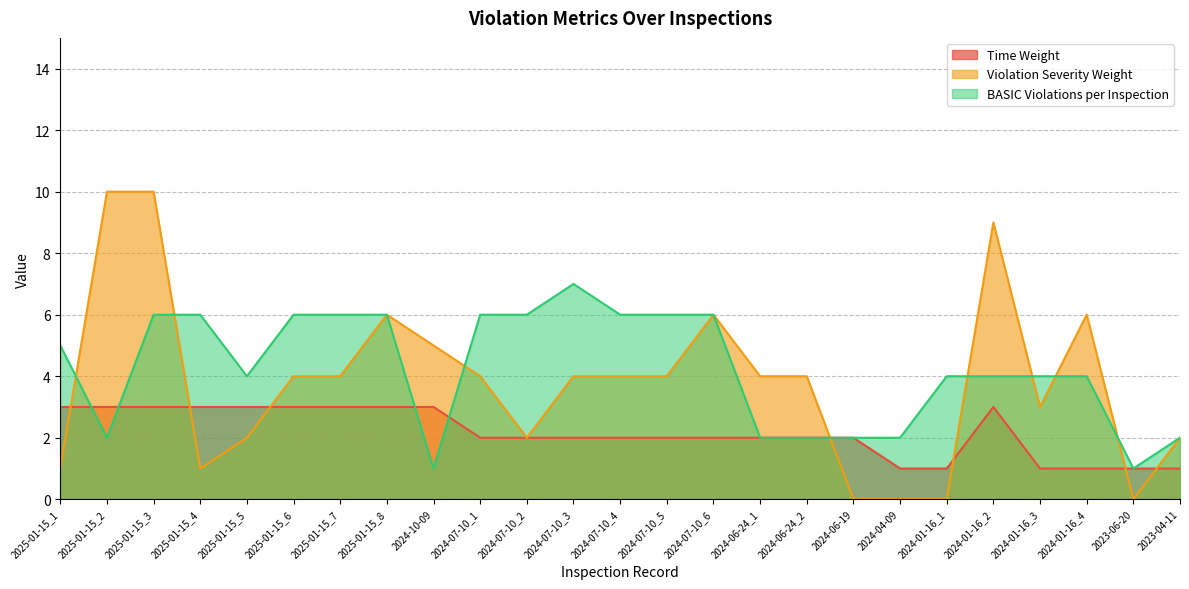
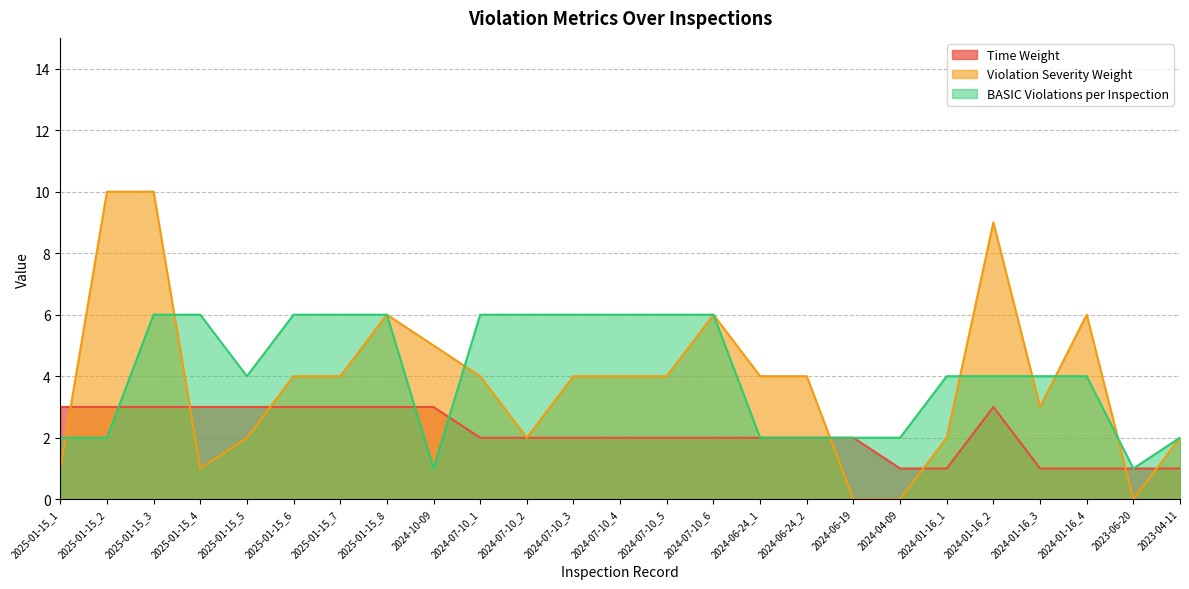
BASIC Violations per Inspection, 2025-01-15_1: 5 -> 2
BASIC Violations per Inspection, 2024-07-10_3: 7 -> 6
Violation Severity Weight, 2024-01-16_1: 0 -> 2
